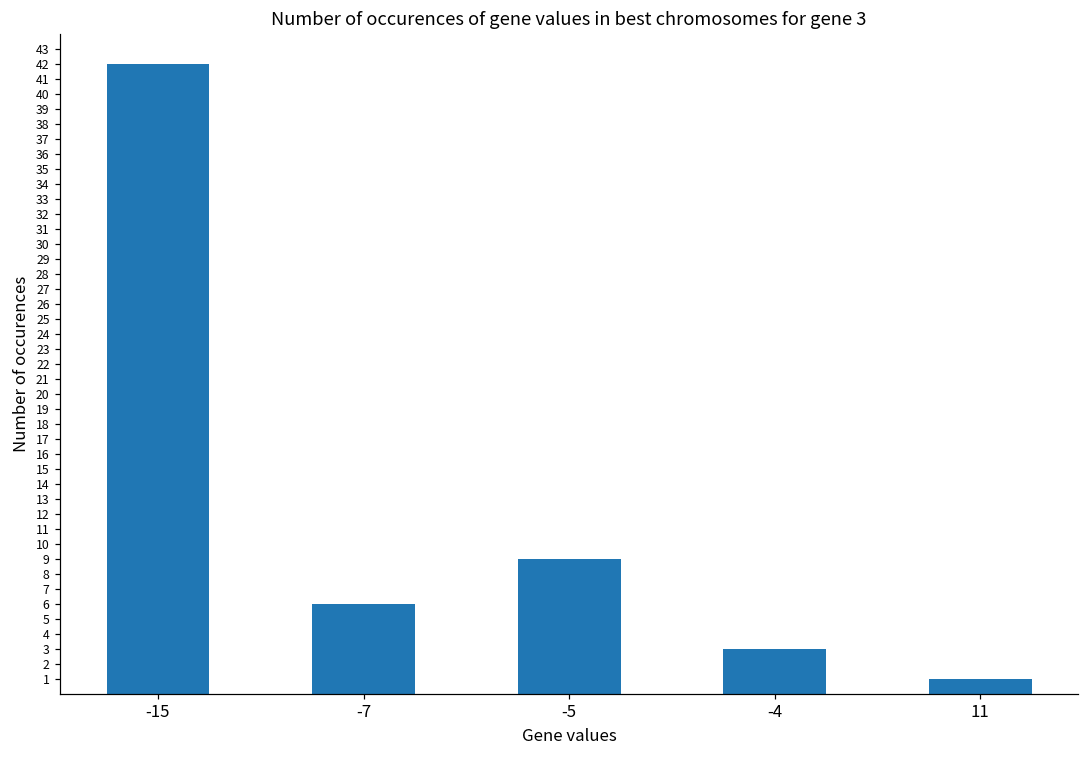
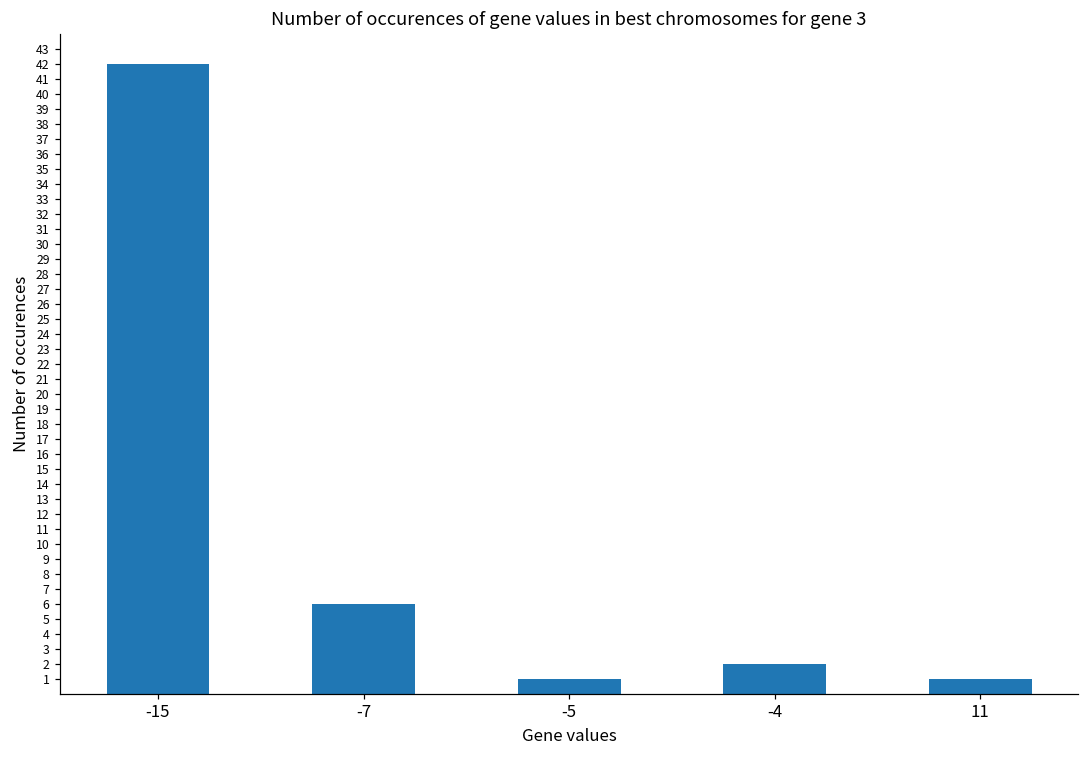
-5: 9 -> 1
-4: 3 -> 2
